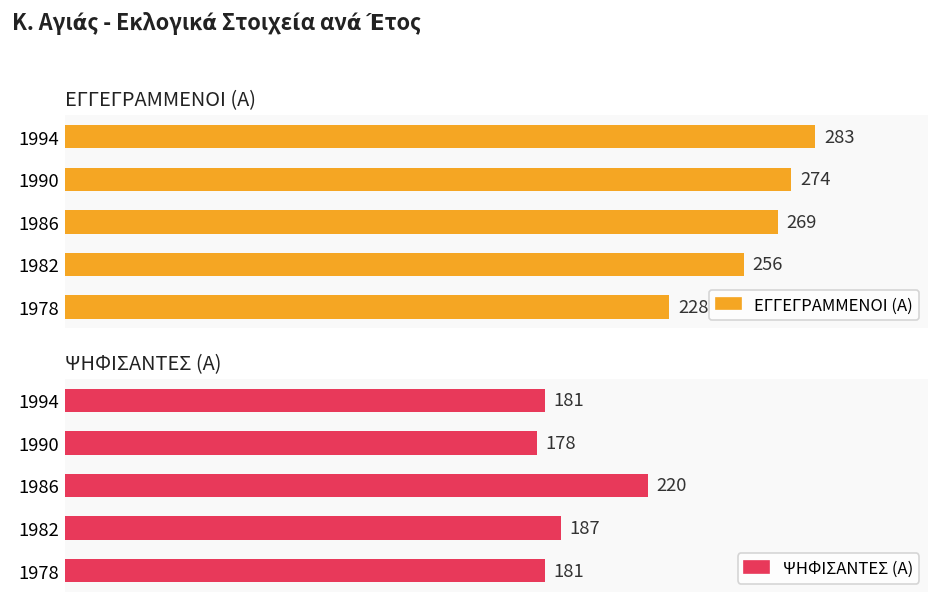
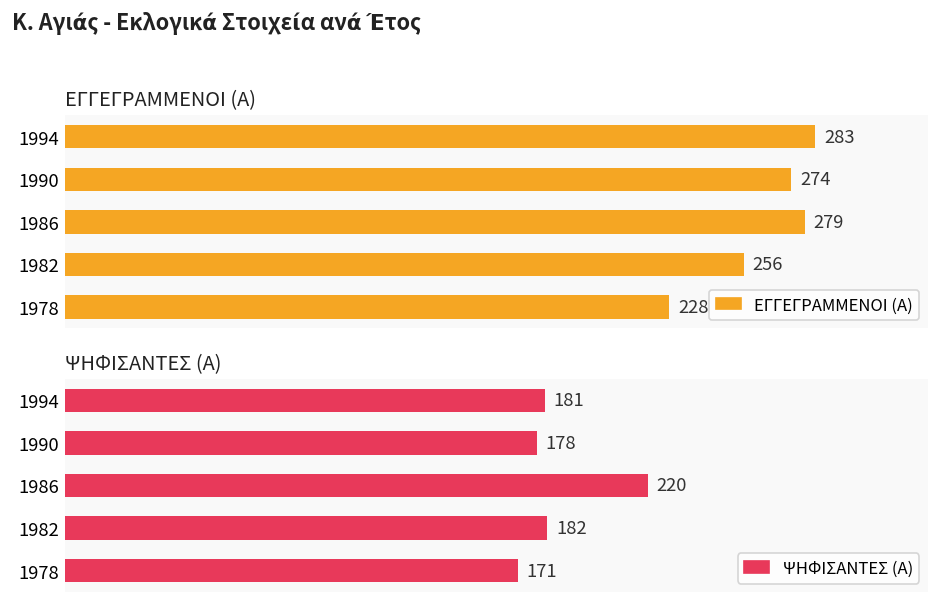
ΕΓΓΕΓΡΑΜΜΕΝΟΙ (Α), 1986: 269 -> 279
ΨΗΦΙΣΑΝΤΕΣ (Α), 1982: 187 -> 182
ΨΗΦΙΣΑΝΤΕΣ (Α), 1978: 181 -> 171
